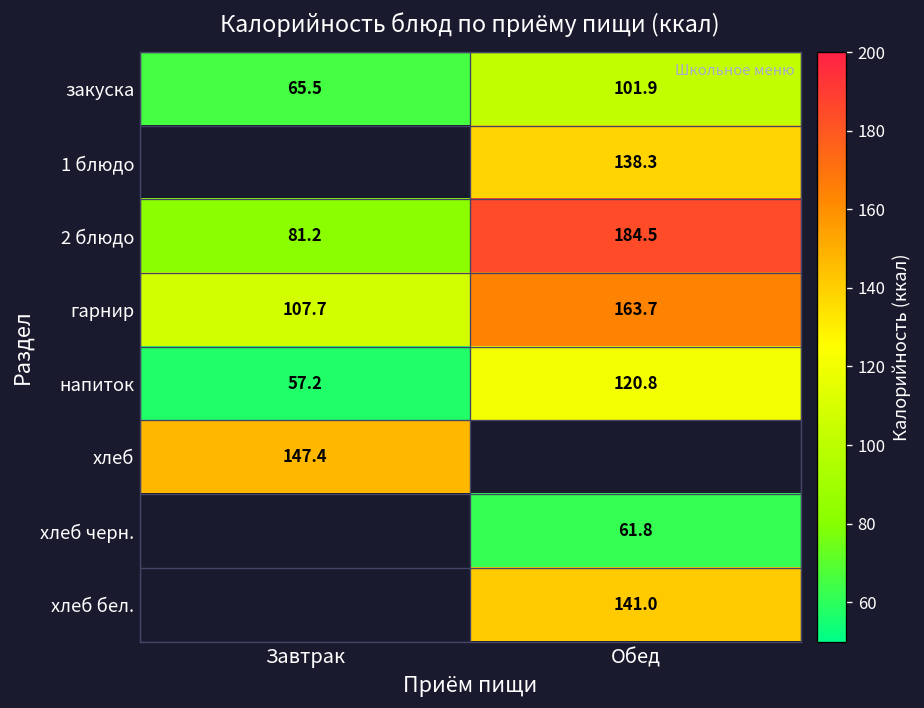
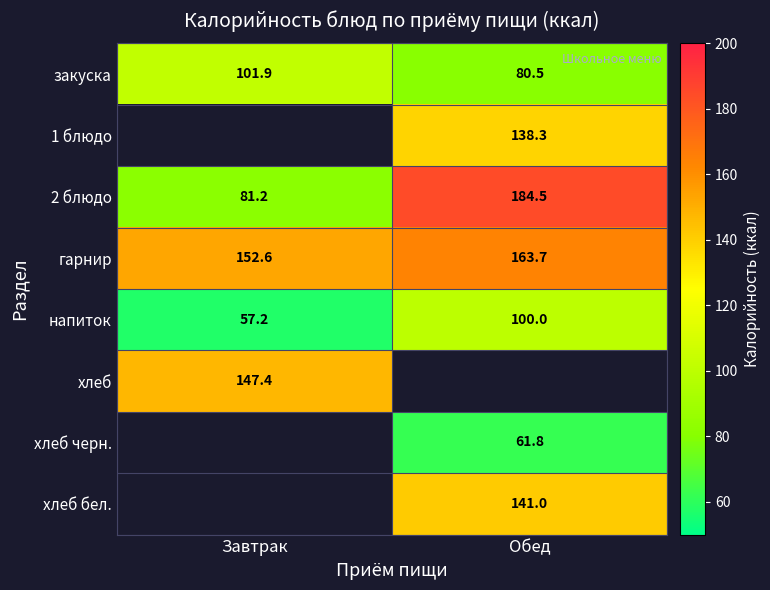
закуска, Завтрак: 65.5 -> 101.9
закуска, Обед: 101.9 -> 80.5
гарнир, Завтрак: 107.7 -> 152.6
напиток, Обед: 120.8 -> 100.0
